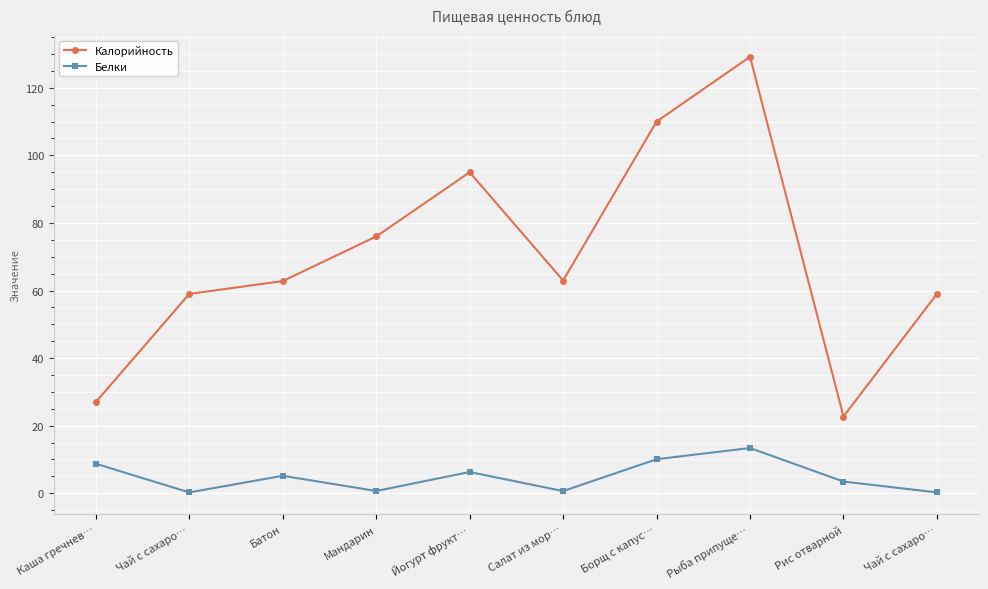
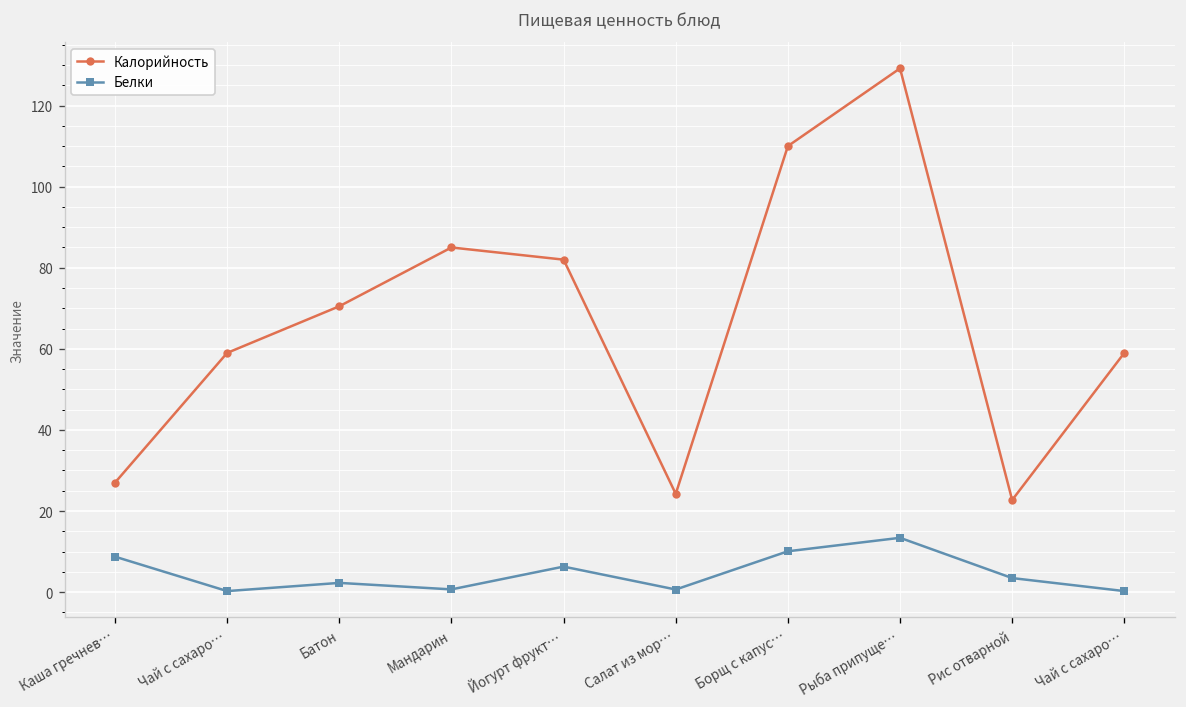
Калорийность, Батон: 63 -> 71
Белки, Батон: 5 -> 2
Калорийность, Мандарин: 76 -> 85
Калорийность, Йогурт фрукт…: 95 -> 82
Калорийность, Салат из мор…: 63 -> 24
